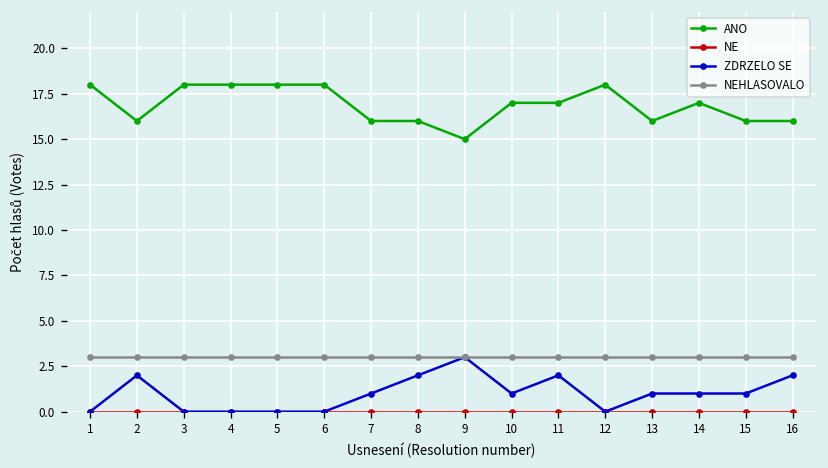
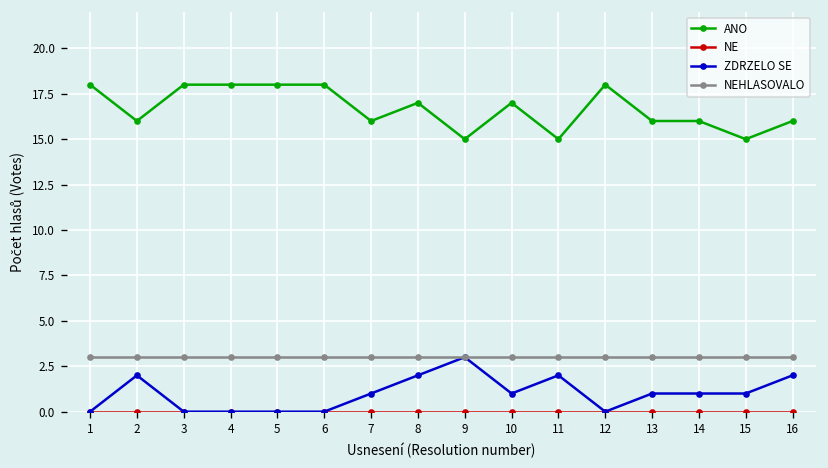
ANO, 8: 16 -> 17
ANO, 11: 17 -> 15
ANO, 14: 17 -> 16
ANO, 15: 16 -> 15
